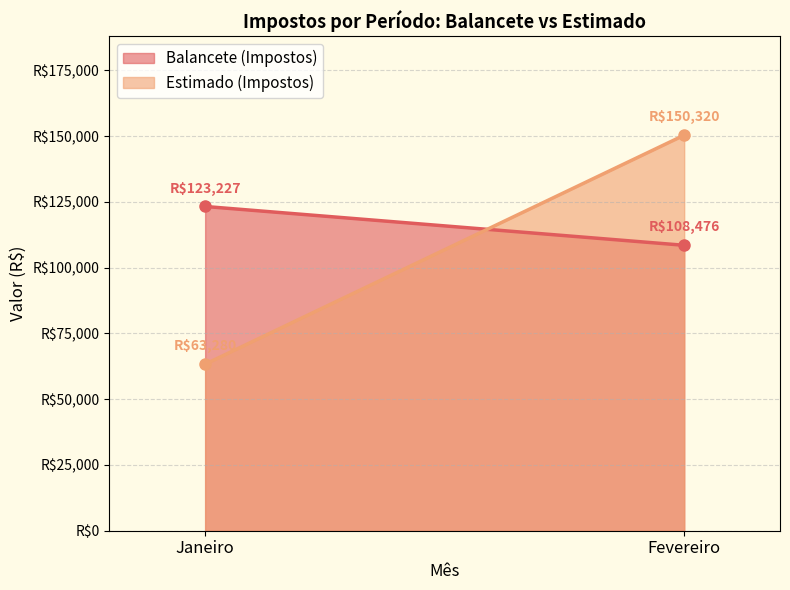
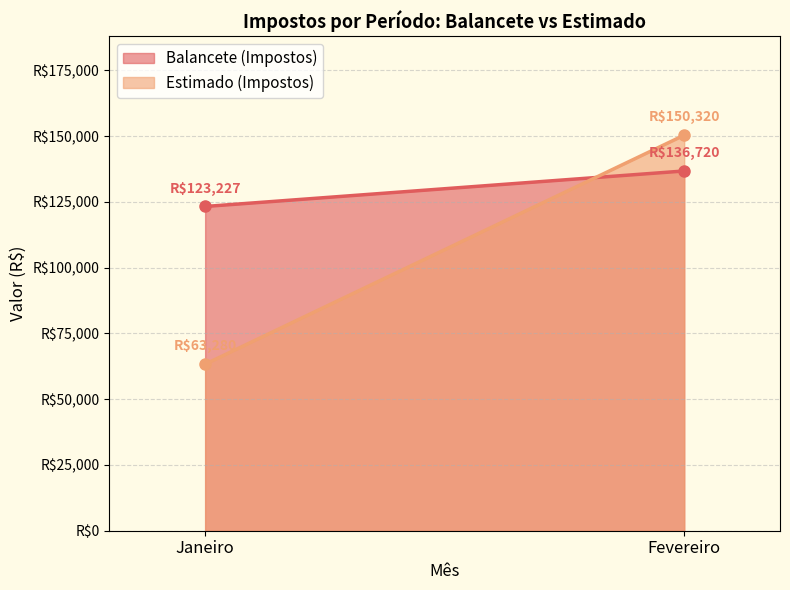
Balancete (Impostos), Fevereiro: $108,476 -> $136,720
